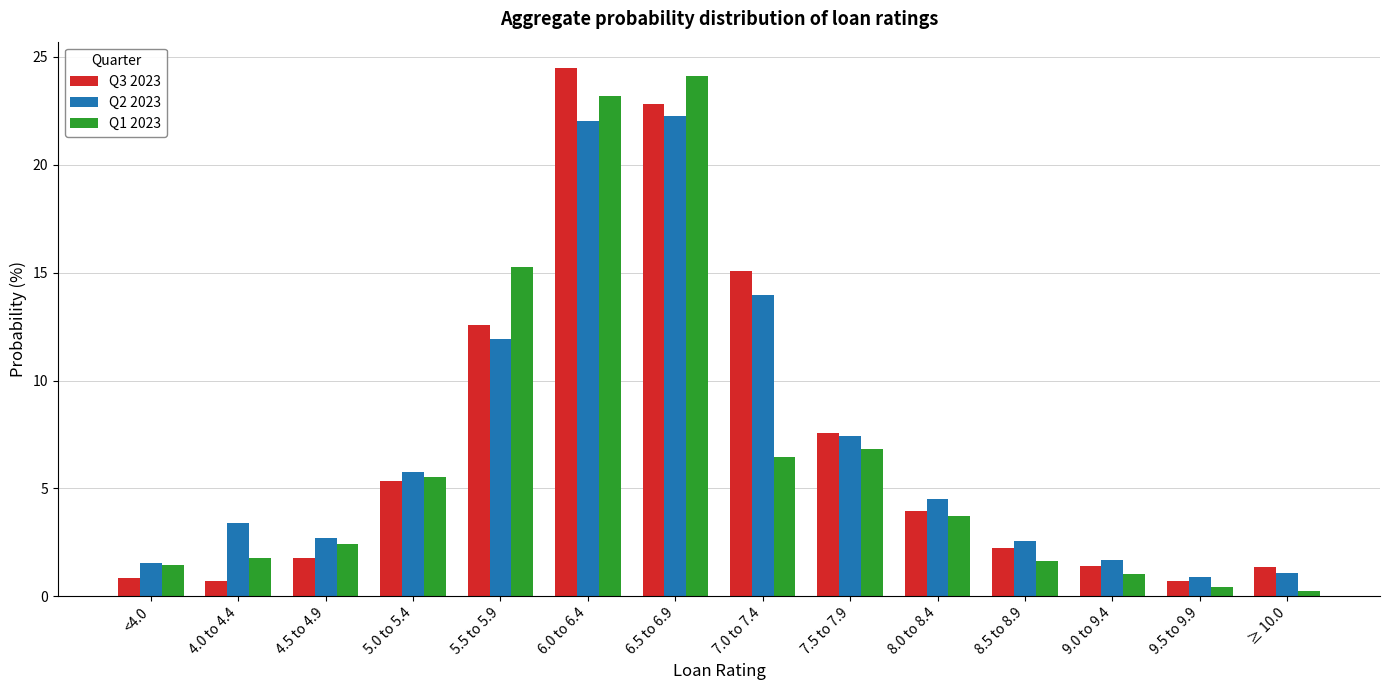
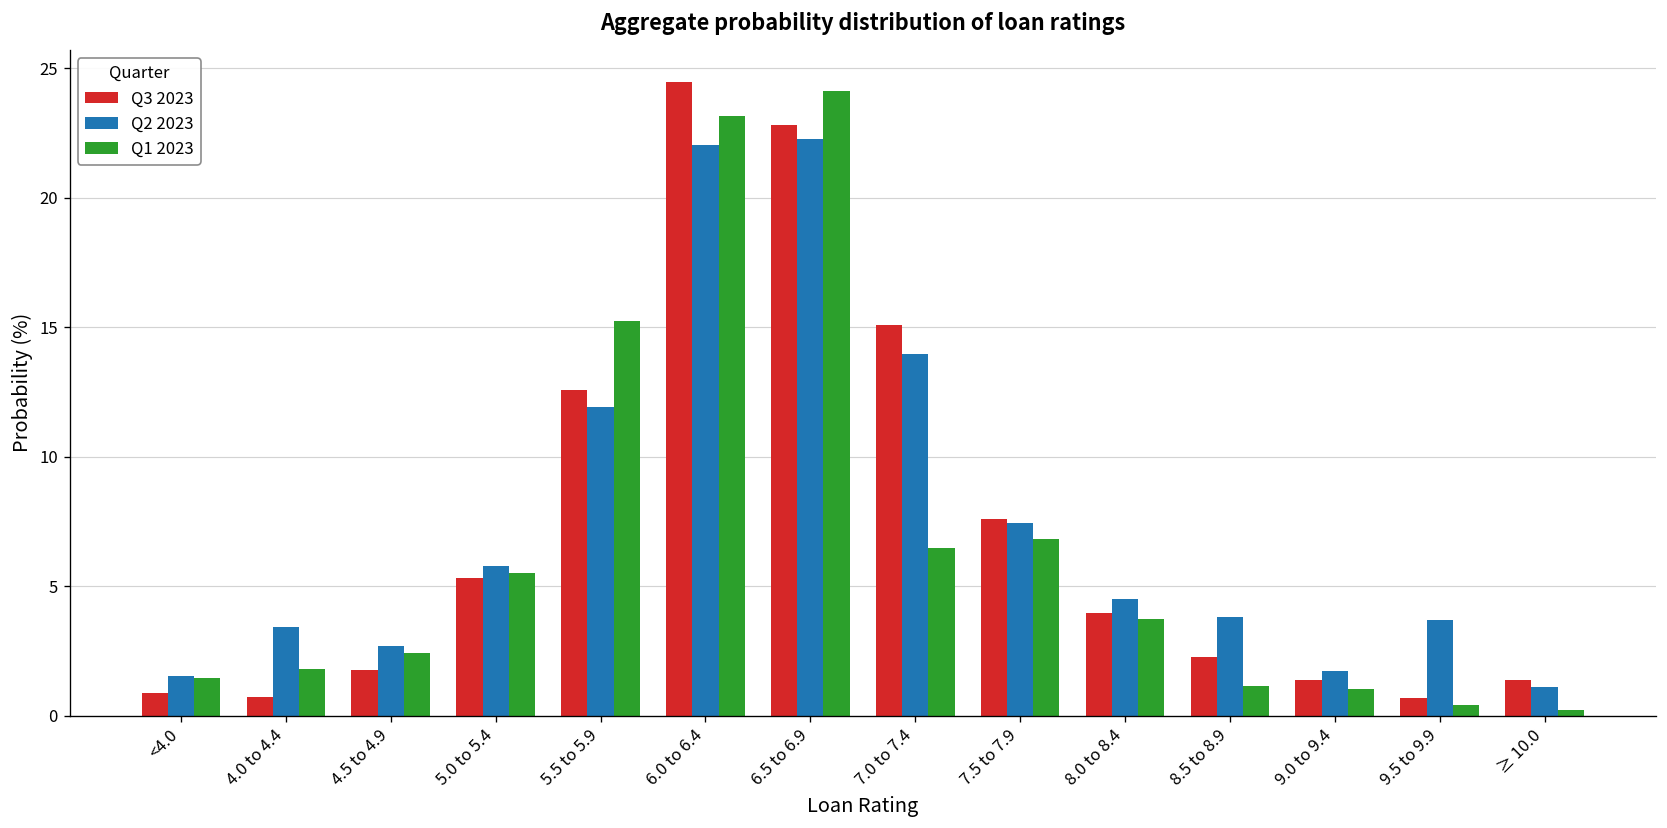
Q2 2023, 8.5 to 8.9: 2.6 -> 3.8
Q1 2023, 8.5 to 8.9: 1.6 -> 1.1
Q2 2023, 9.5 to 9.9: 0.9 -> 3.7
